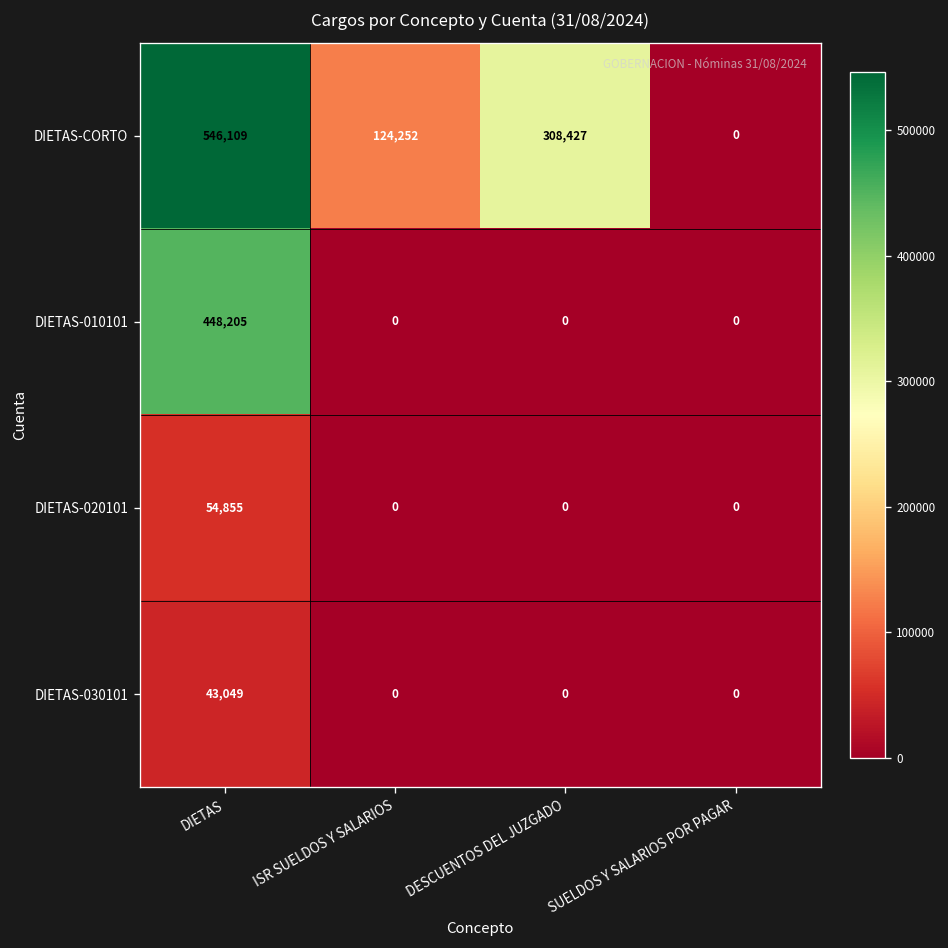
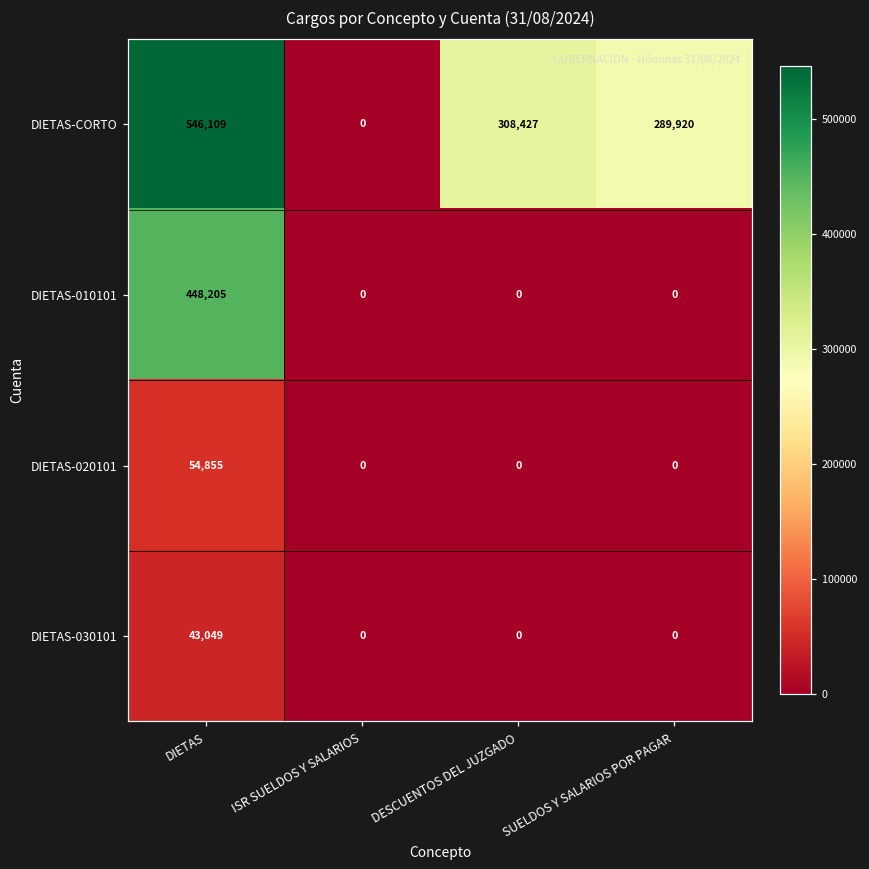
DIETAS-CORTO, ISR SUELDOS Y SALARIOS: 124,252 -> 0
DIETAS-CORTO, SUELDOS Y SALARIOS POR PAGAR: 0 -> 289,920
